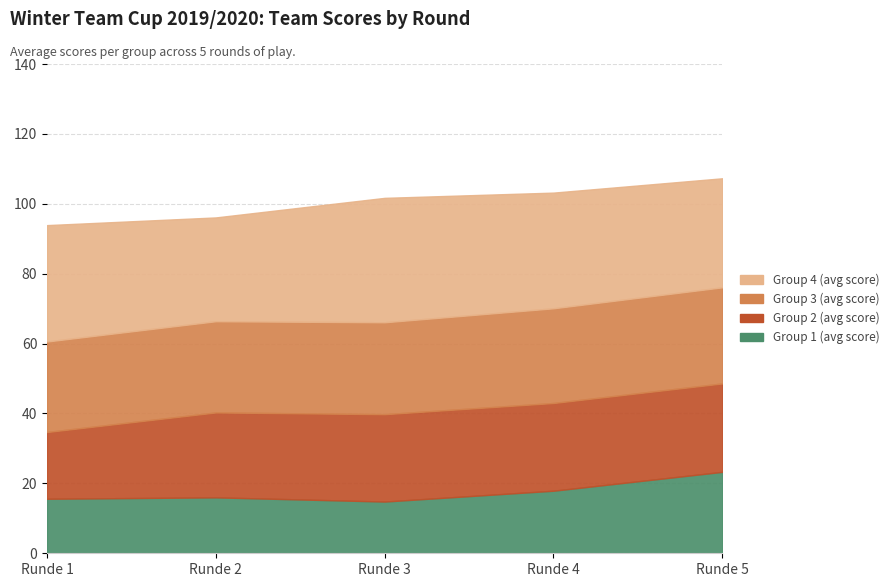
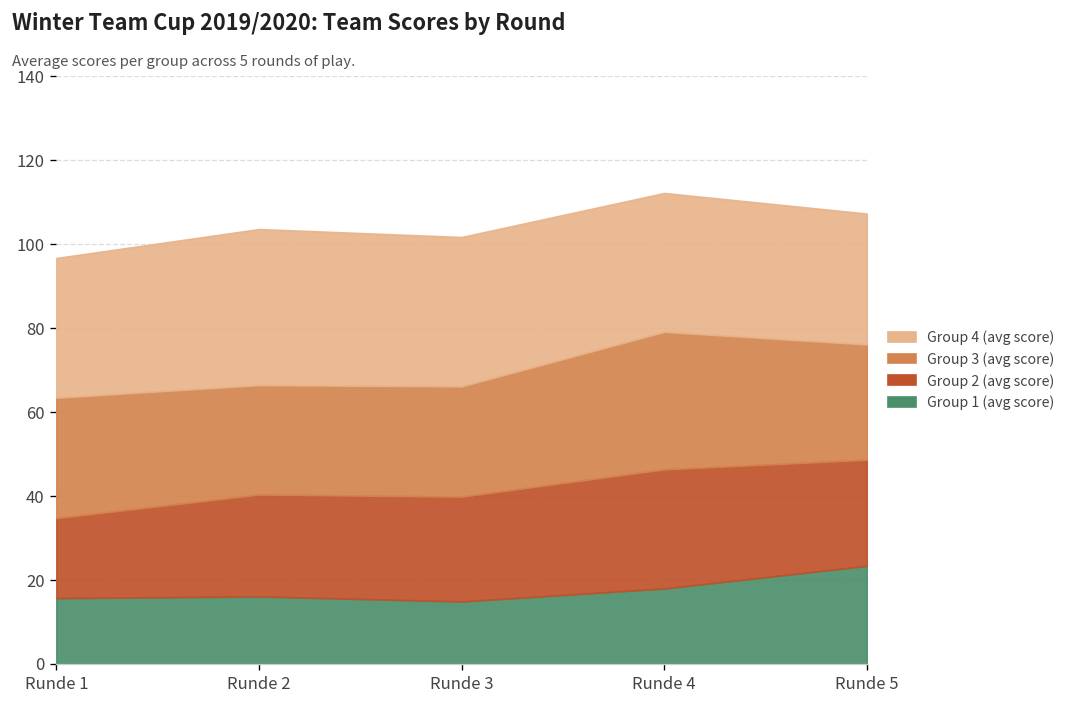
Group 3 (avg score), Runde 1: 26 -> 29
Group 4 (avg score), Runde 2: 30 -> 37
Group 2 (avg score), Runde 4: 25 -> 28
Group 3 (avg score), Runde 4: 27 -> 33
